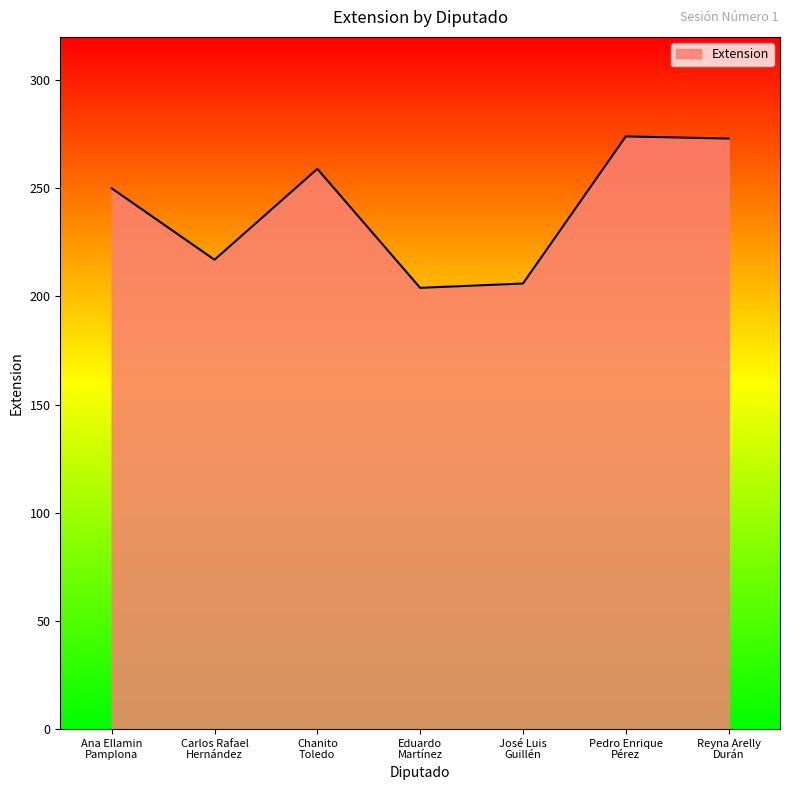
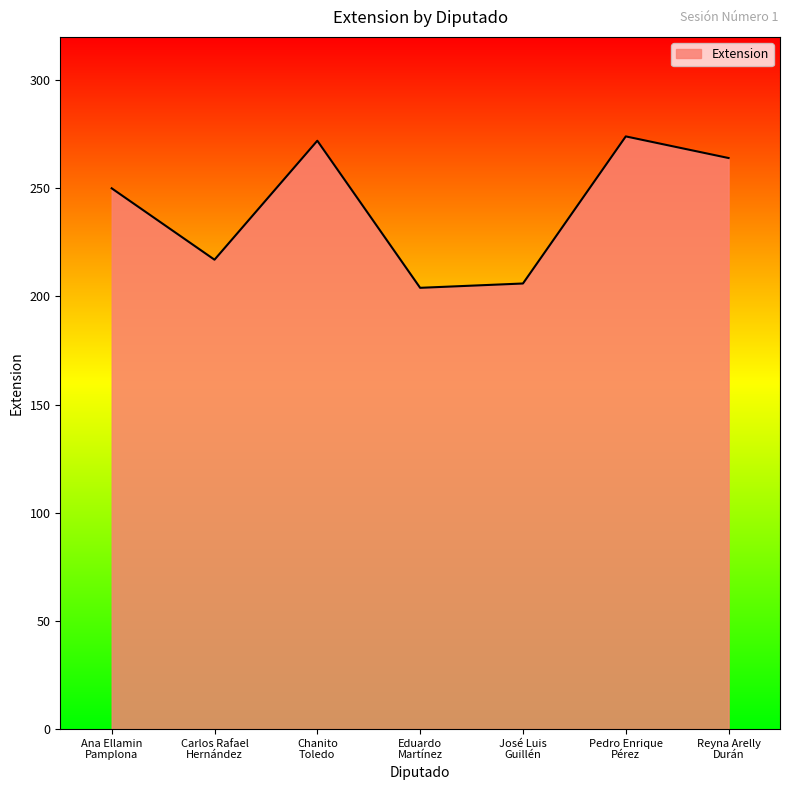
Chanito Toledo: 259 -> 272
Reyna Arelly Durán: 273 -> 264
